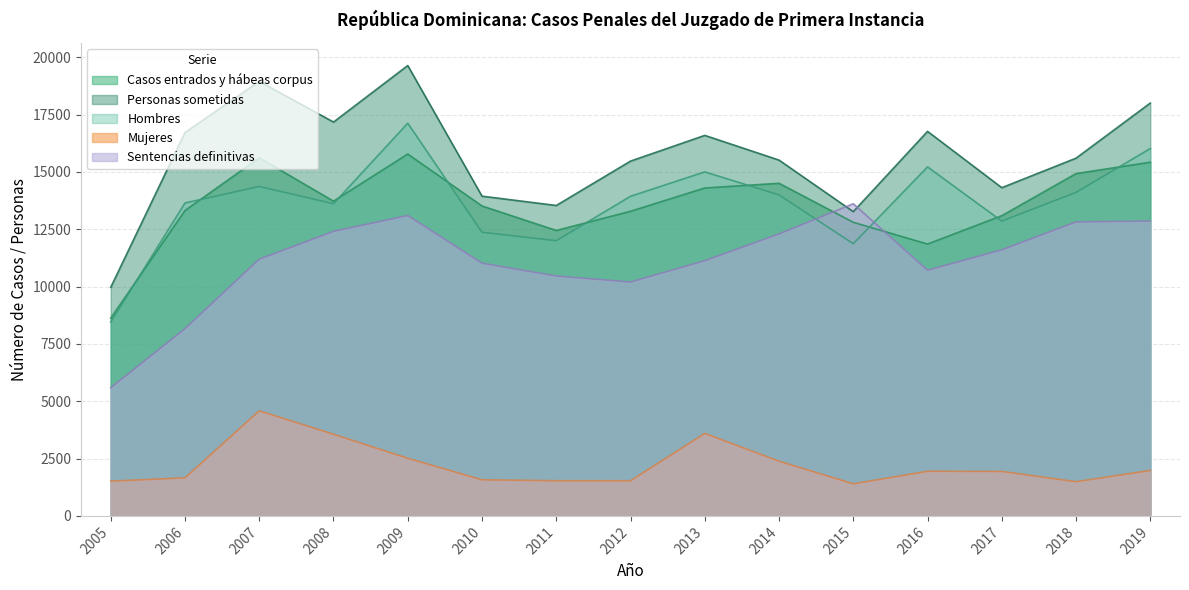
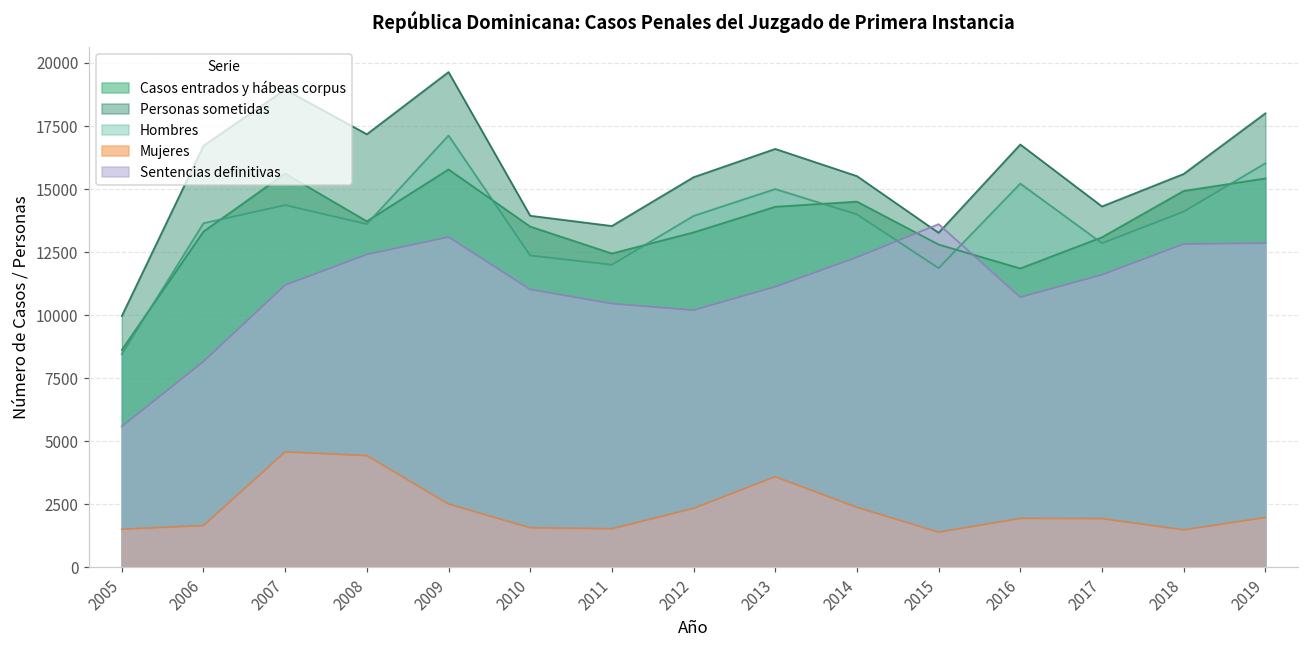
Mujeres, 2008: 3600 -> 4400
Mujeres, 2012: 1500 -> 2300
